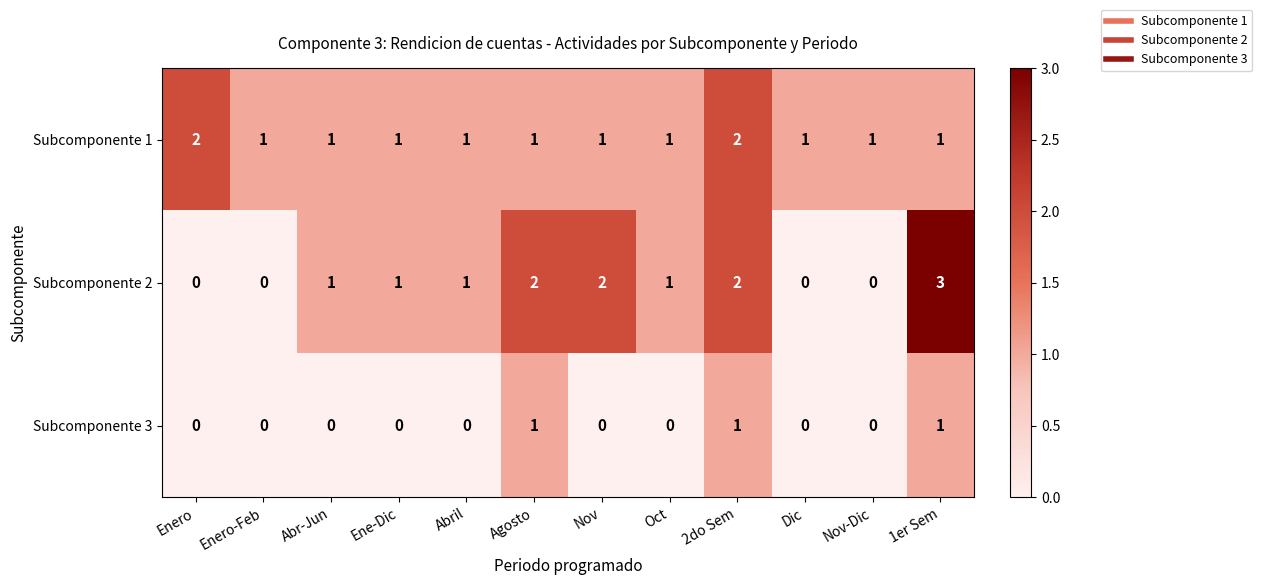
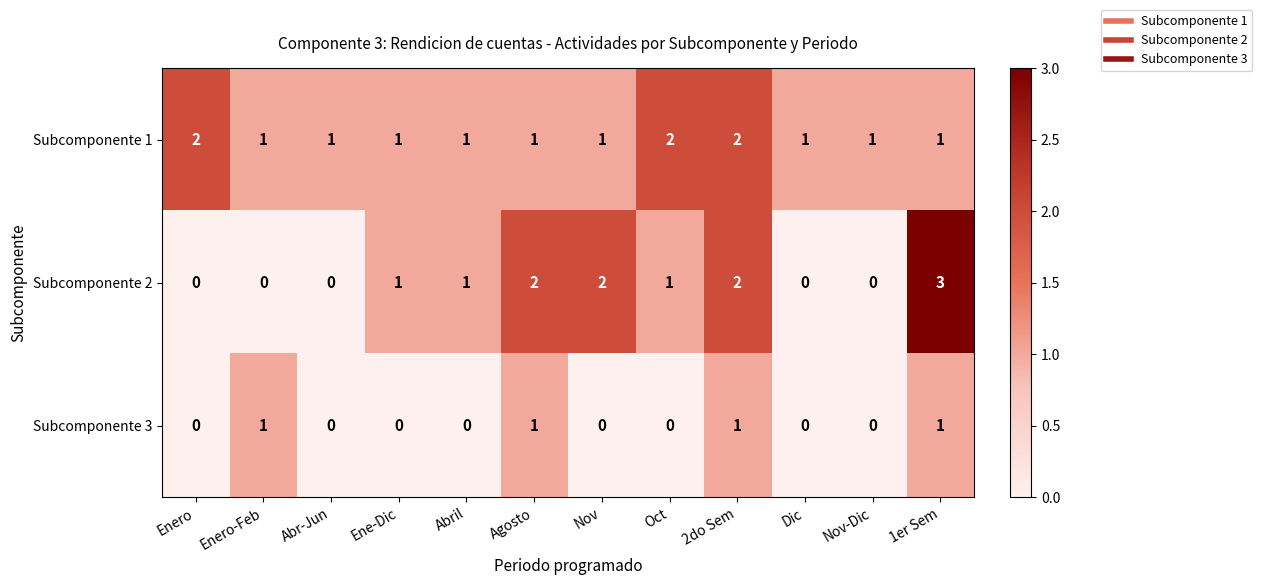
Subcomponente 1, Oct: 1 -> 2
Subcomponente 2, Abr-Jun: 1 -> 0
Subcomponente 3, Enero-Feb: 0 -> 1
